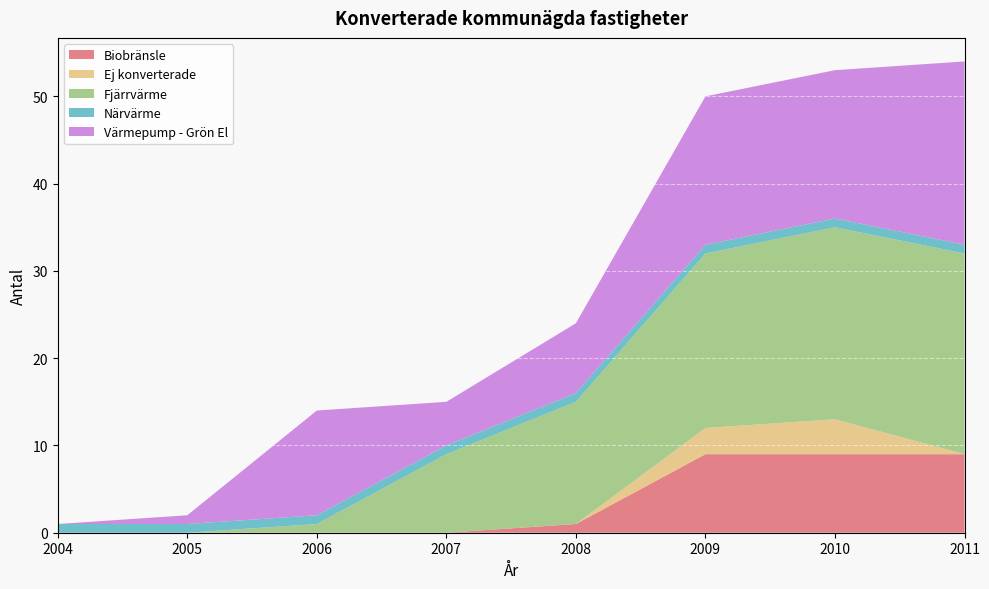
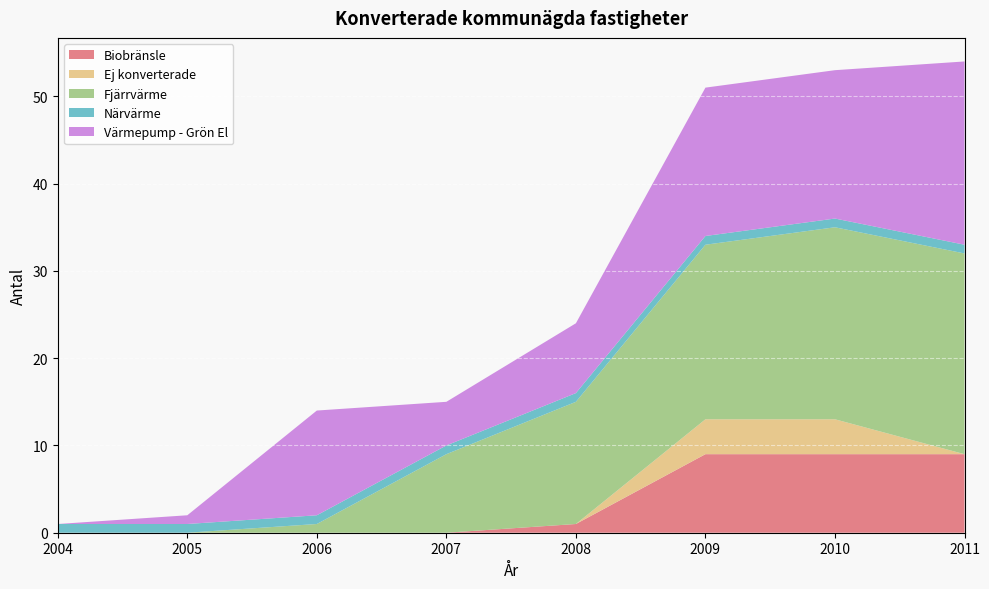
Ej konverterade, 2009: 3 -> 4
